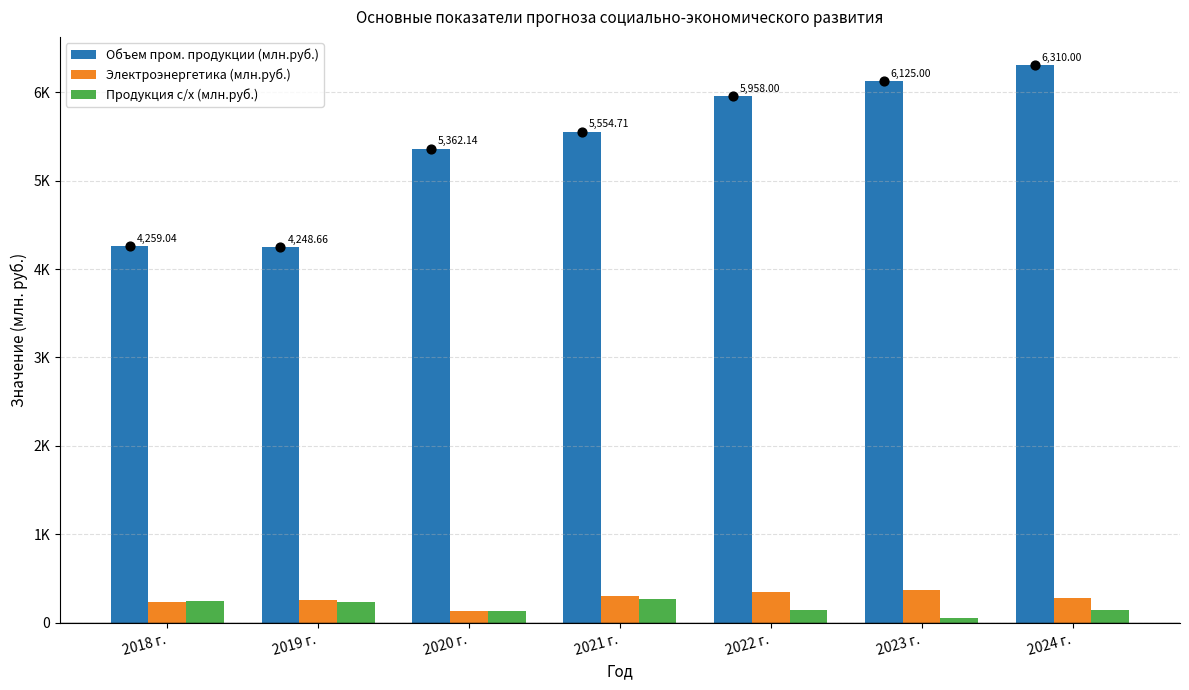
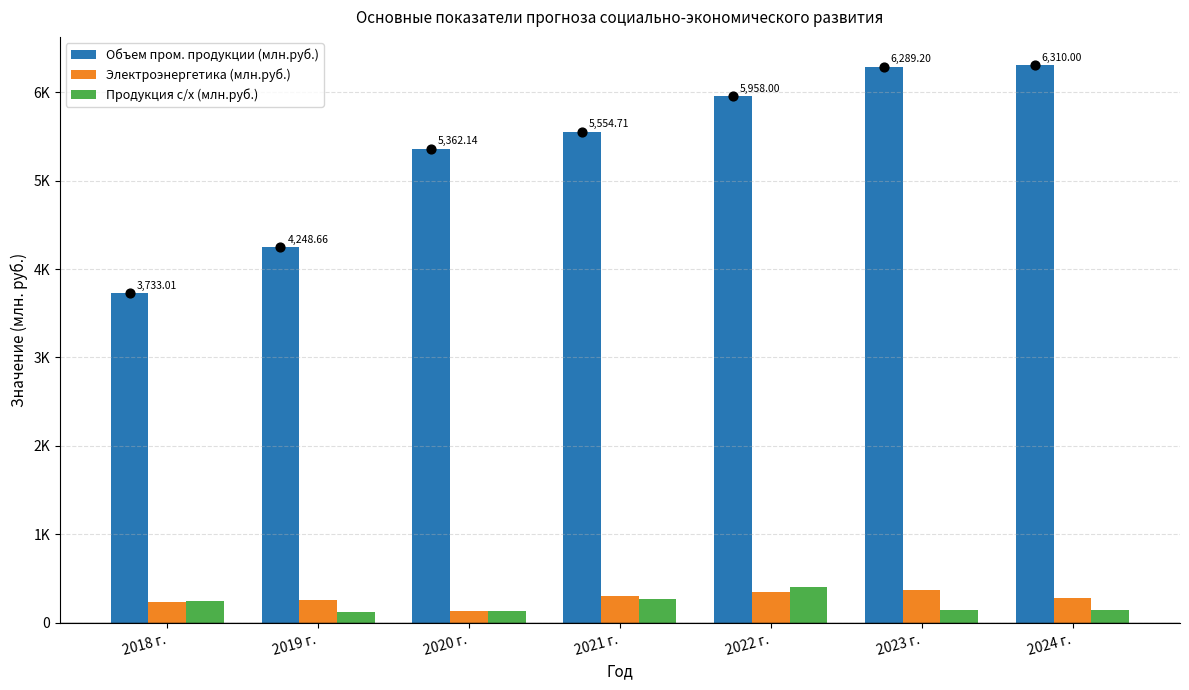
Объем пром. продукции (млн.руб.), 2018 г.: 4,259.04 -> 3,733.01
Продукция с/х (млн.руб.), 2019 г.: 200 -> 100
Продукция с/х (млн.руб.), 2022 г.: 100 -> 400
Объем пром. продукции (млн.руб.), 2023 г.: 6,125.00 -> 6,289.20
Продукция с/х (млн.руб.), 2023 г.: 0 -> 100
